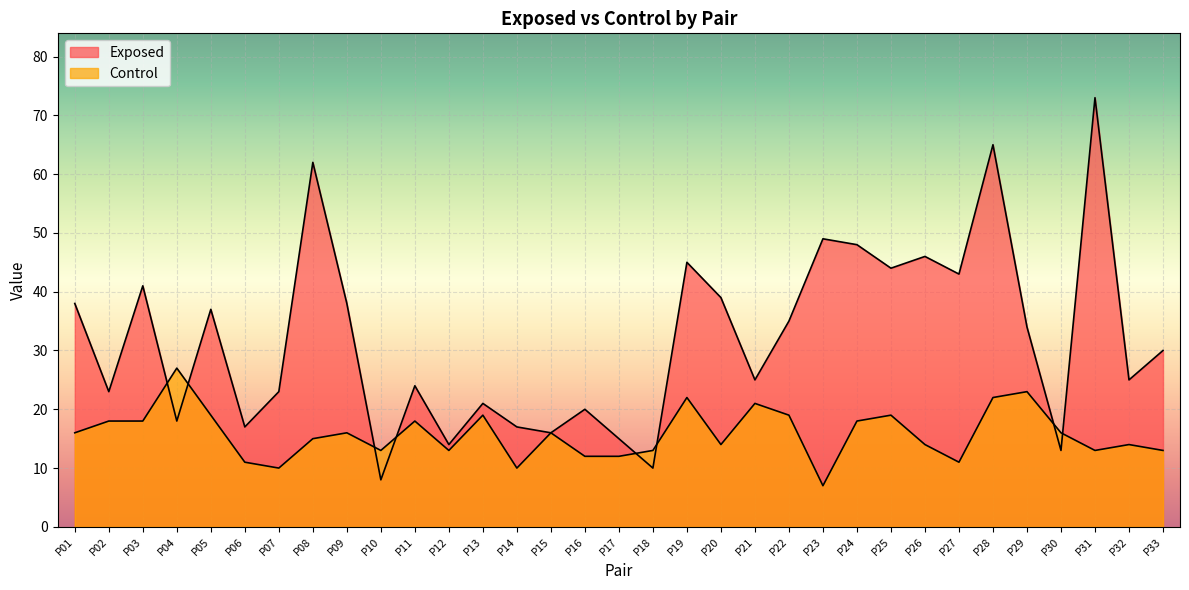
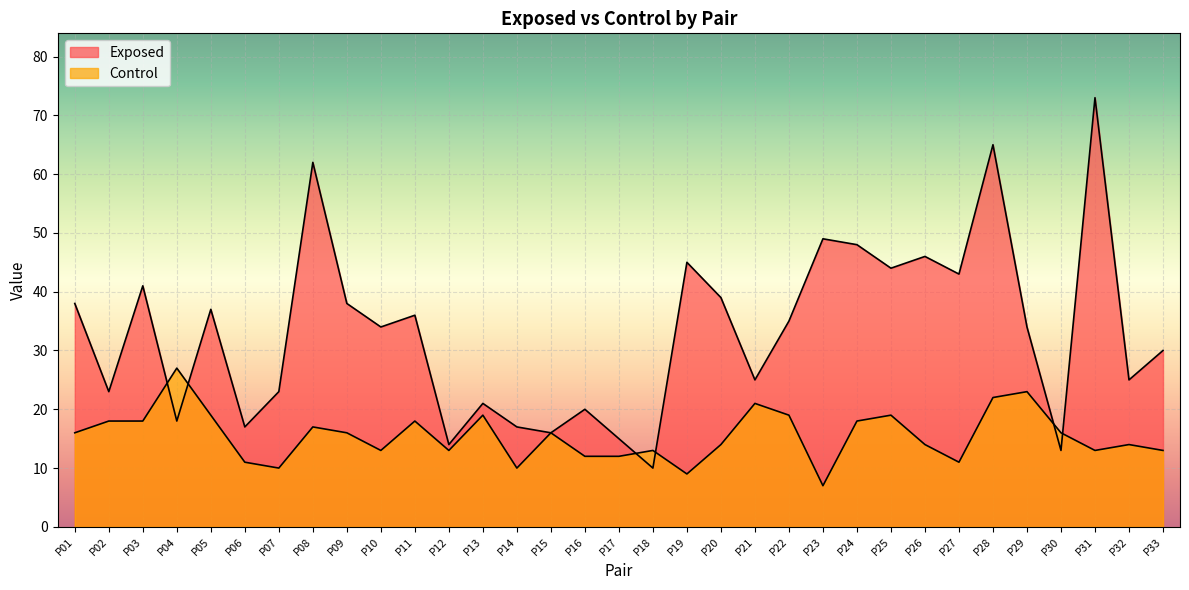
Control, P08: 15 -> 17
Exposed, P10: 8 -> 34
Exposed, P11: 24 -> 36
Control, P19: 22 -> 9
